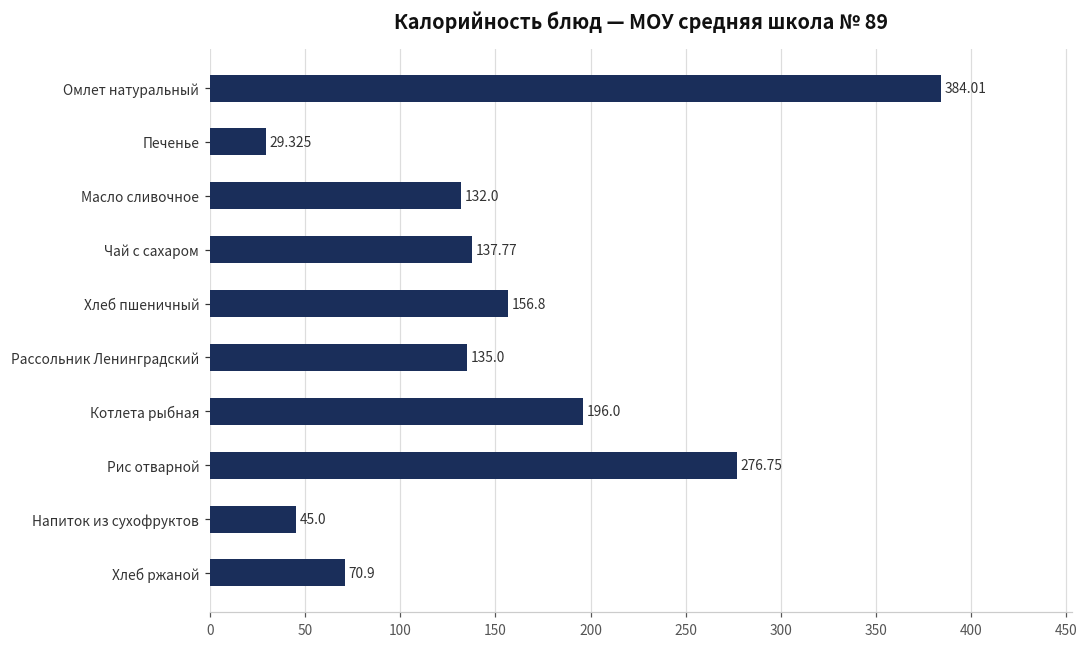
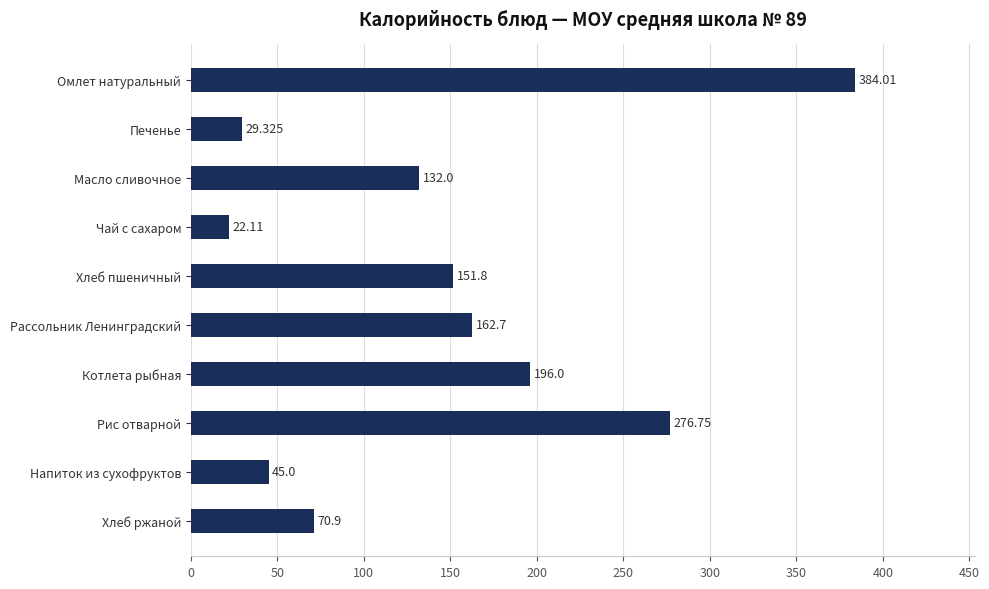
Чай с сахаром: 137.77 -> 22.11
Хлеб пшеничный: 156.8 -> 151.8
Рассольник Ленинградский: 135.0 -> 162.7
